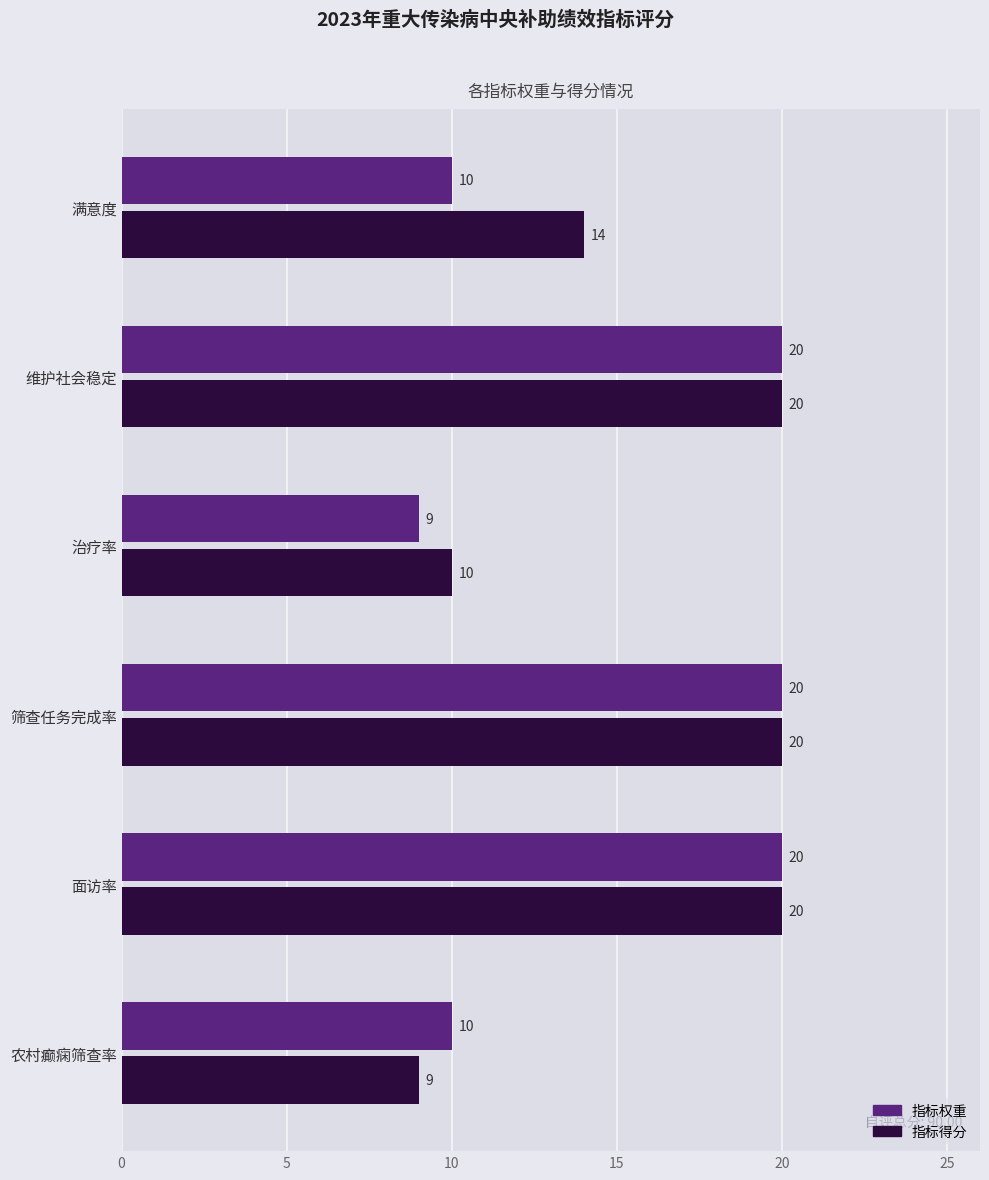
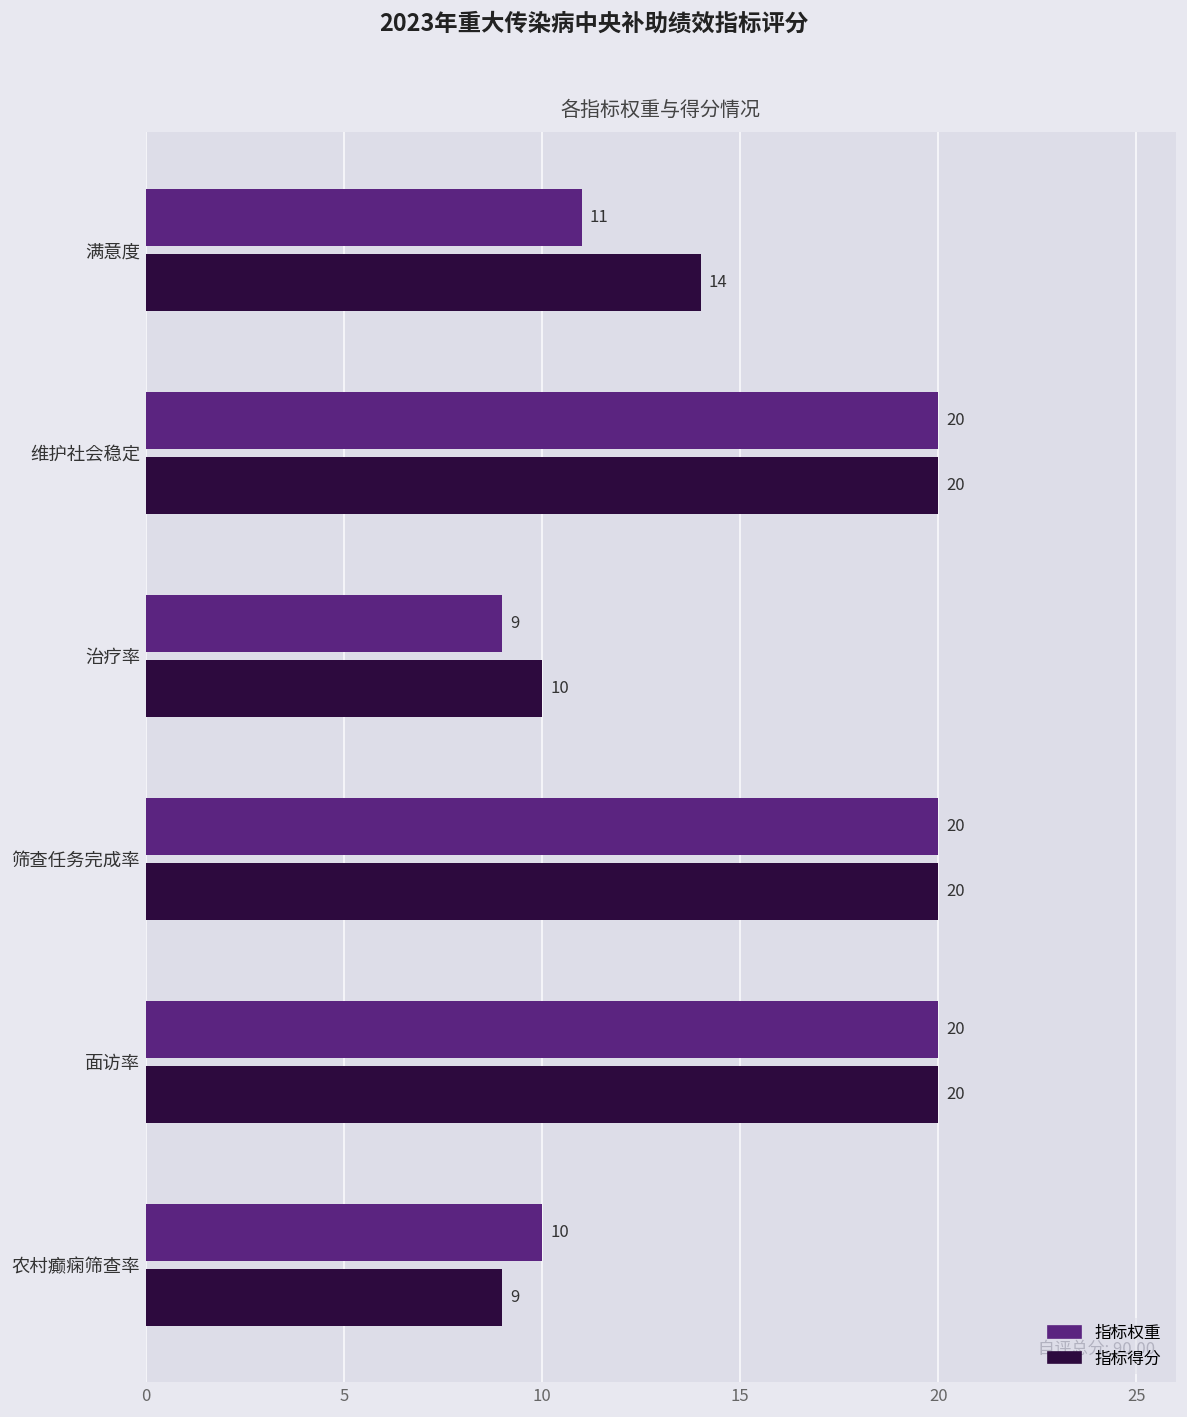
指标权重, 满意度: 10 -> 11
